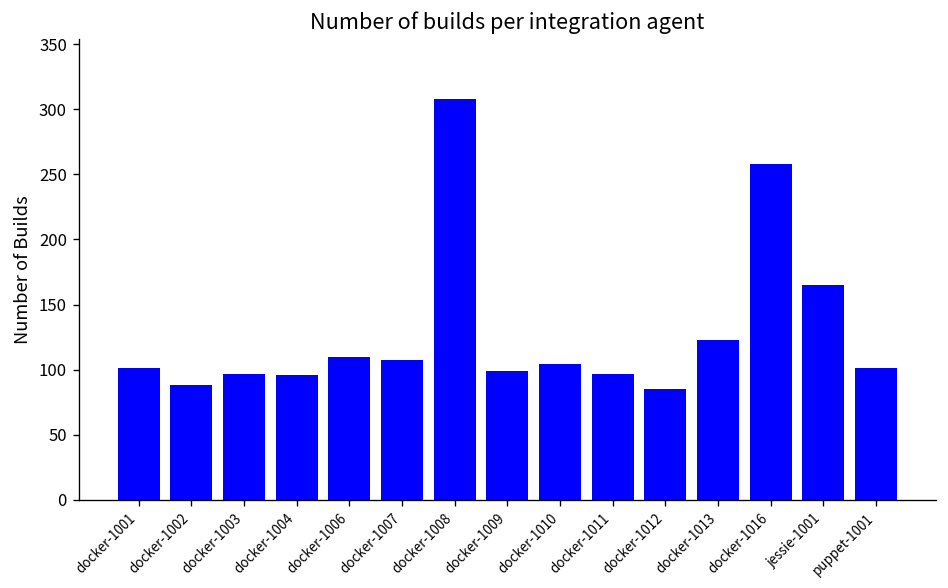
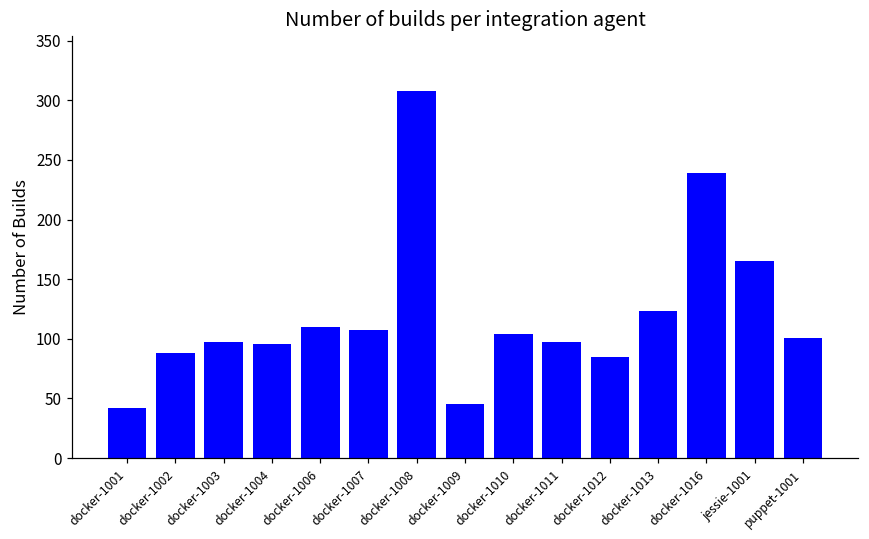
docker-1001: 101 -> 42
docker-1009: 99 -> 45
docker-1016: 258 -> 239
